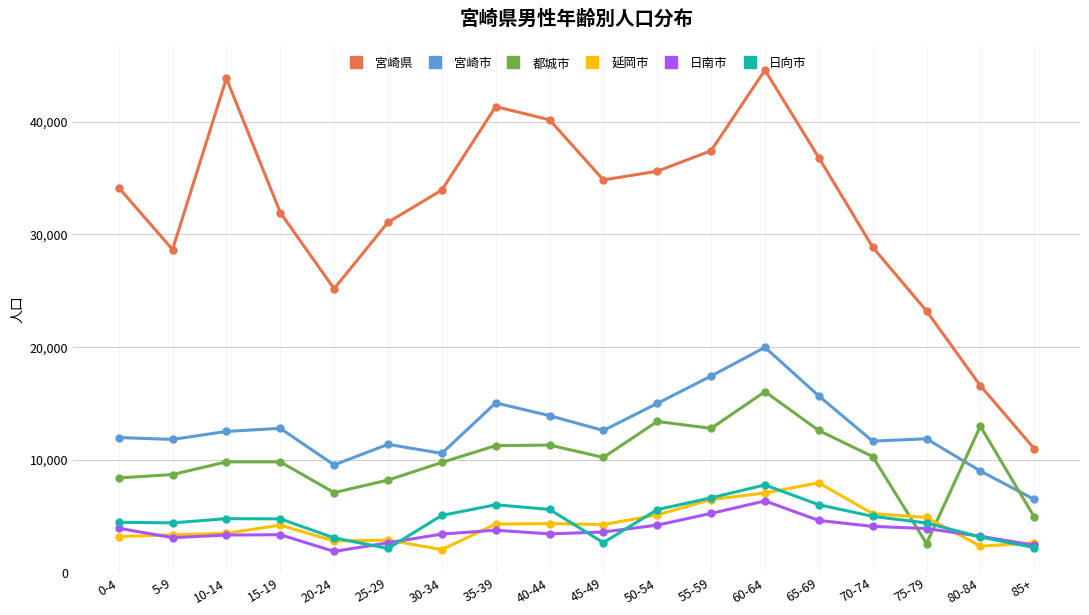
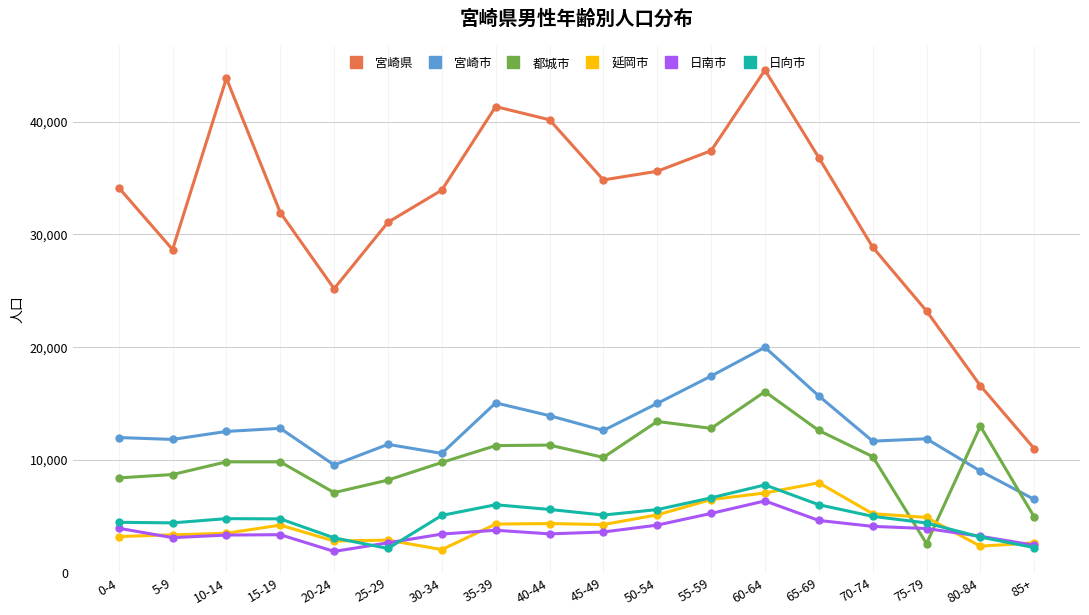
日向市, 45-49: 2,700 -> 5,100
